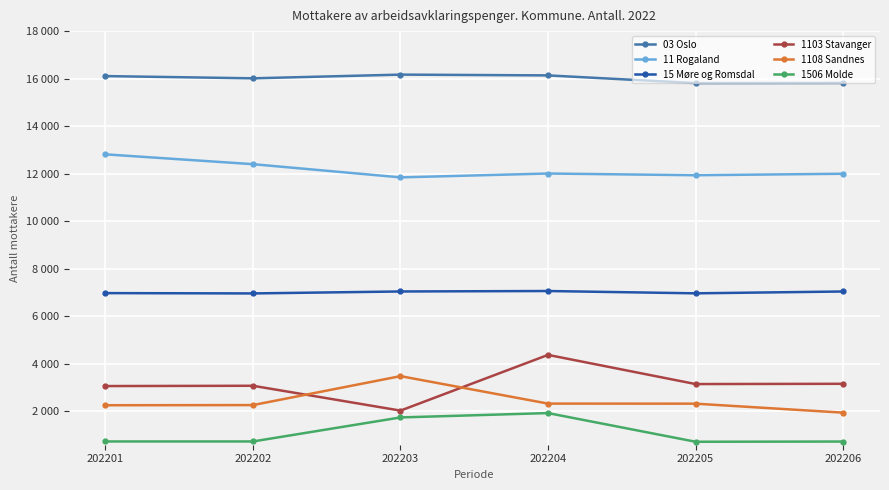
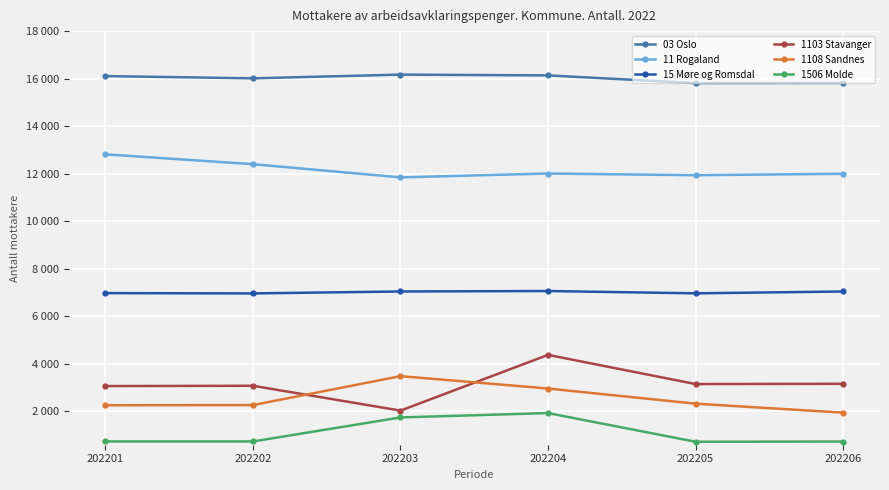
1108 Sandnes, 202204: 2300 -> 3000
